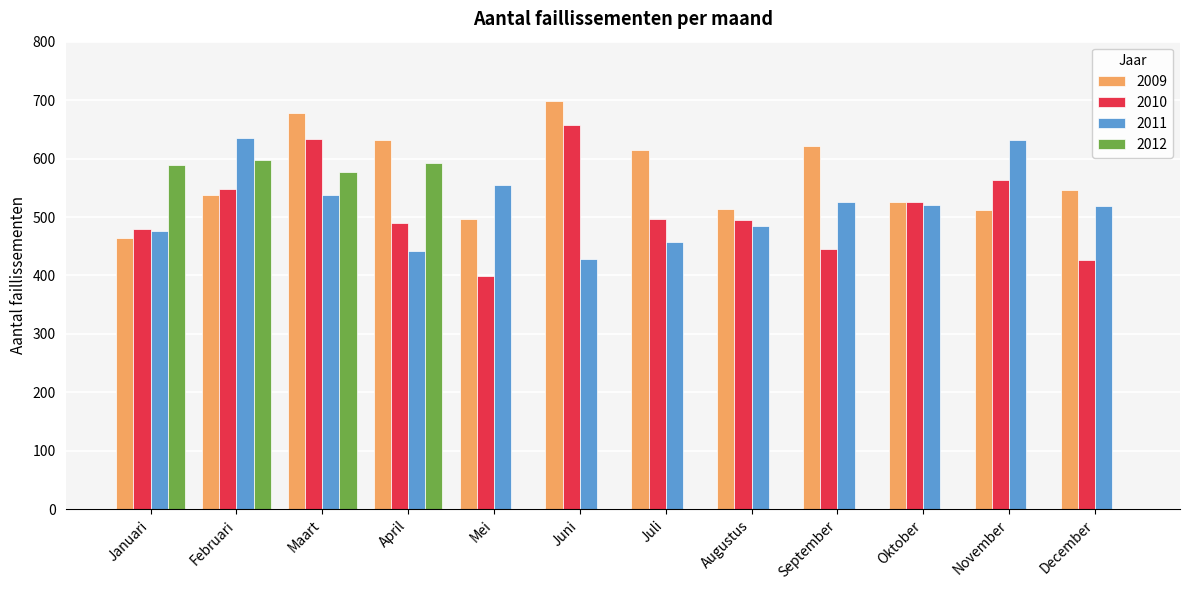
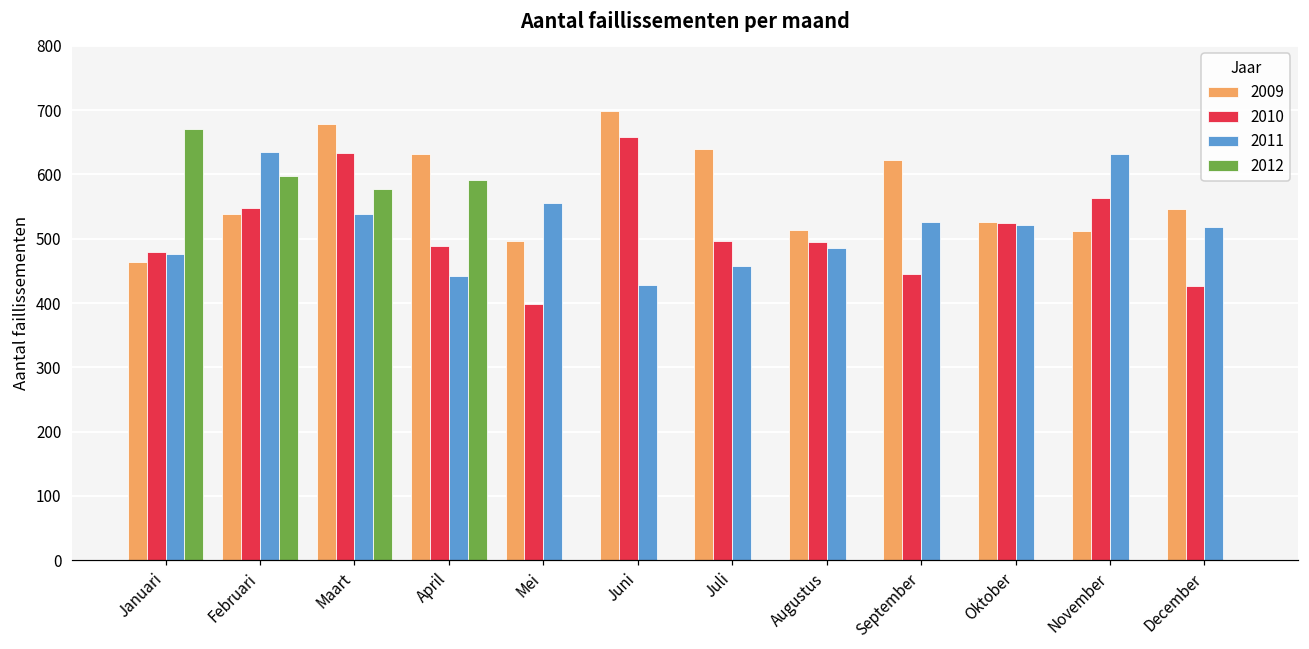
2012, Januari: 590 -> 670
2009, Juli: 610 -> 640
